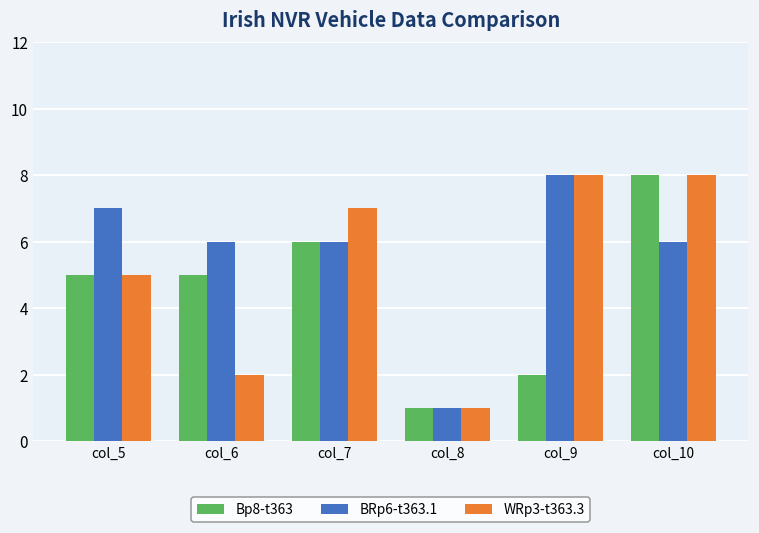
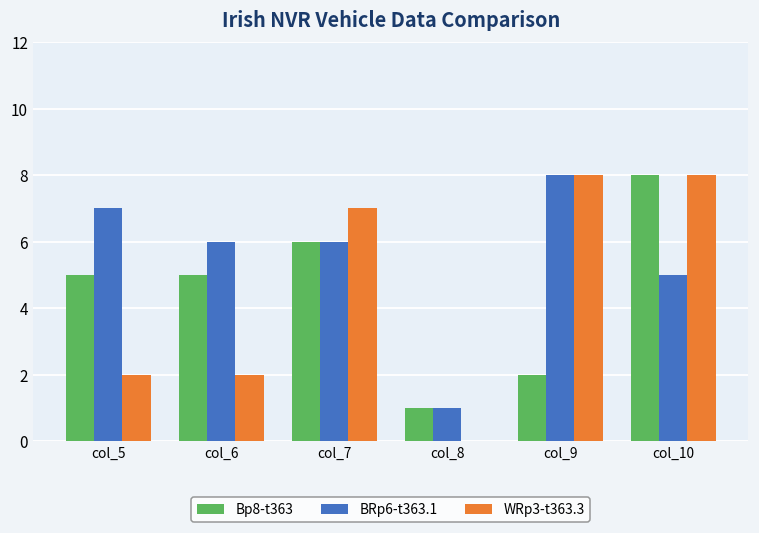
WRp3-t363.3, col_5: 5 -> 2
WRp3-t363.3, col_8: 1 -> 0
BRp6-t363.1, col_10: 6 -> 5
